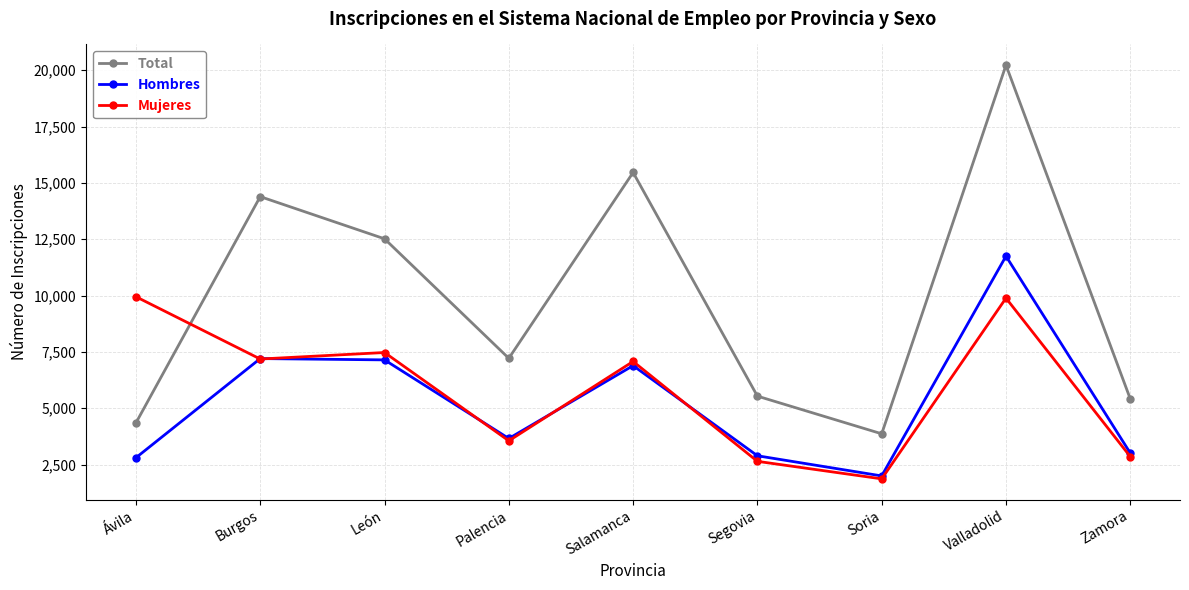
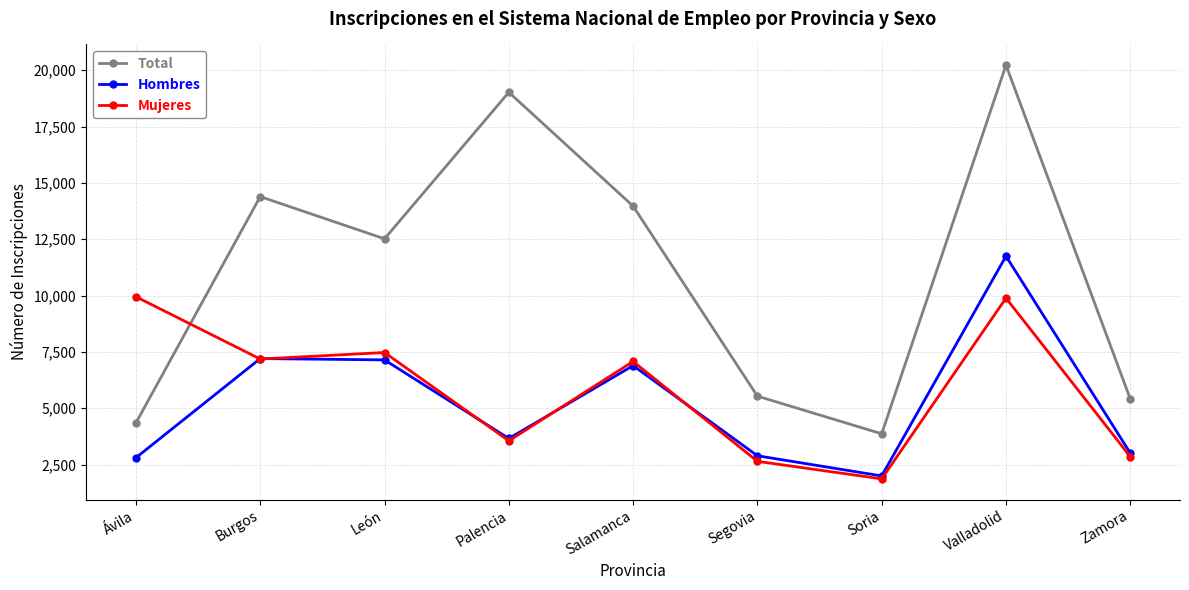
Total, Palencia: 7,200 -> 19,000
Total, Salamanca: 15,500 -> 14,000
